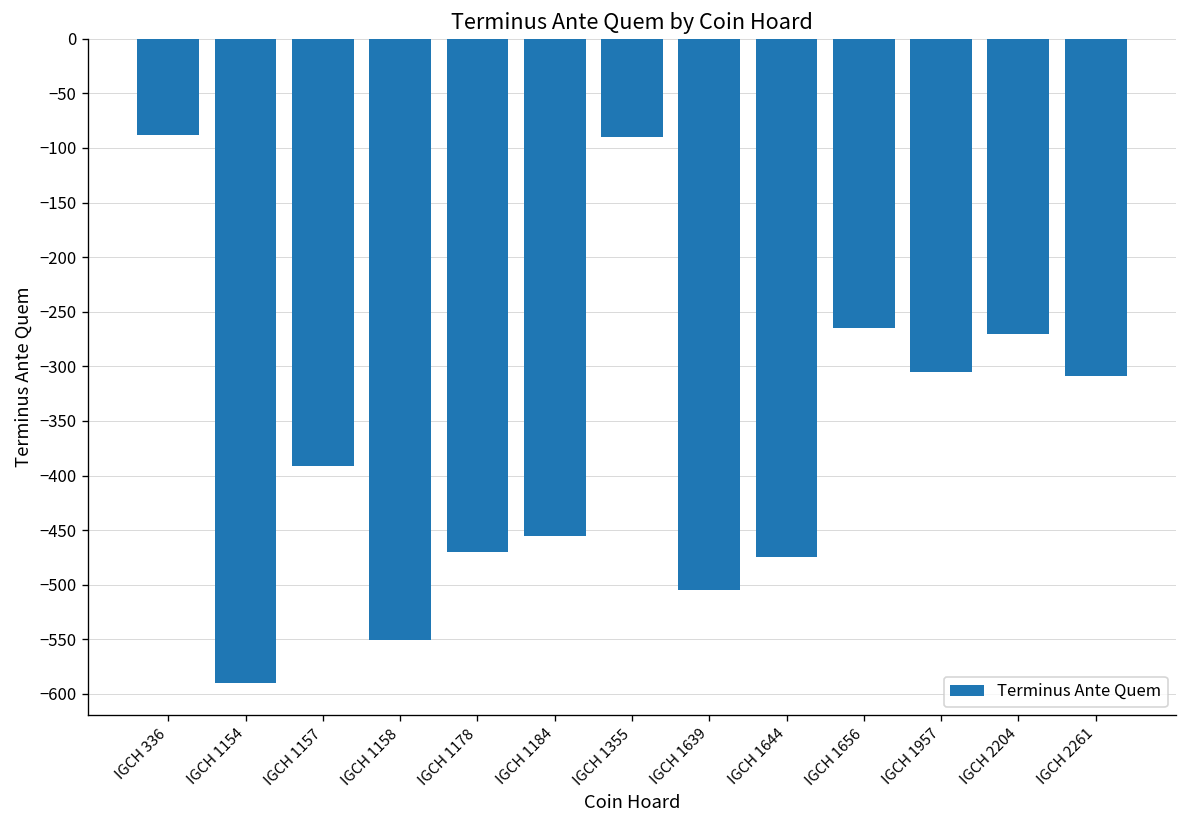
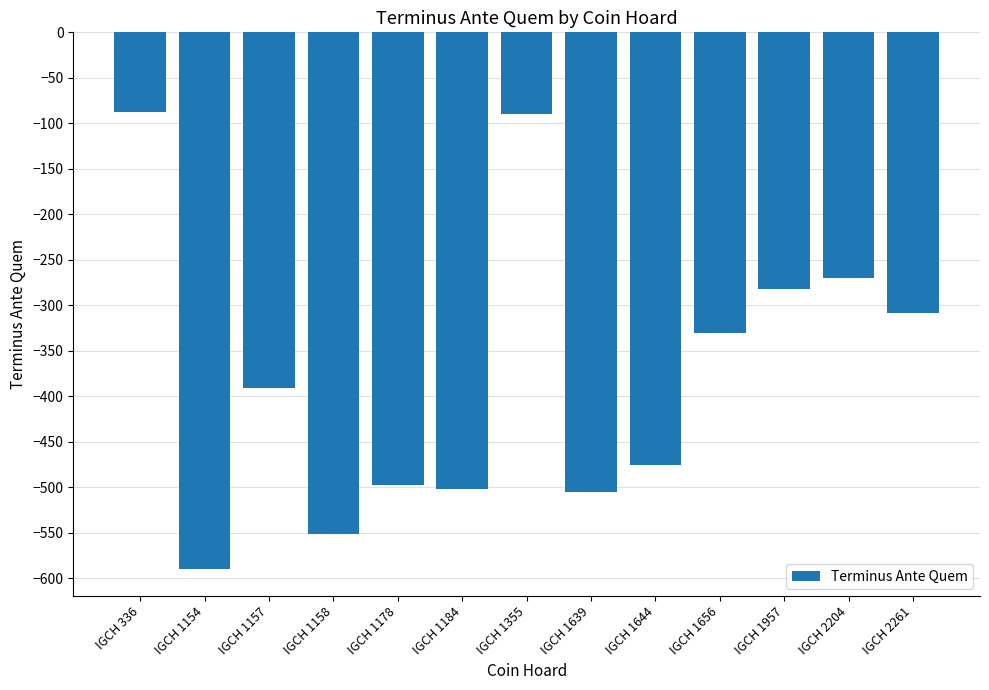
IGCH 1178: -470 -> -500
IGCH 1184: -460 -> -500
IGCH 1656: -270 -> -330
IGCH 1957: -310 -> -280
